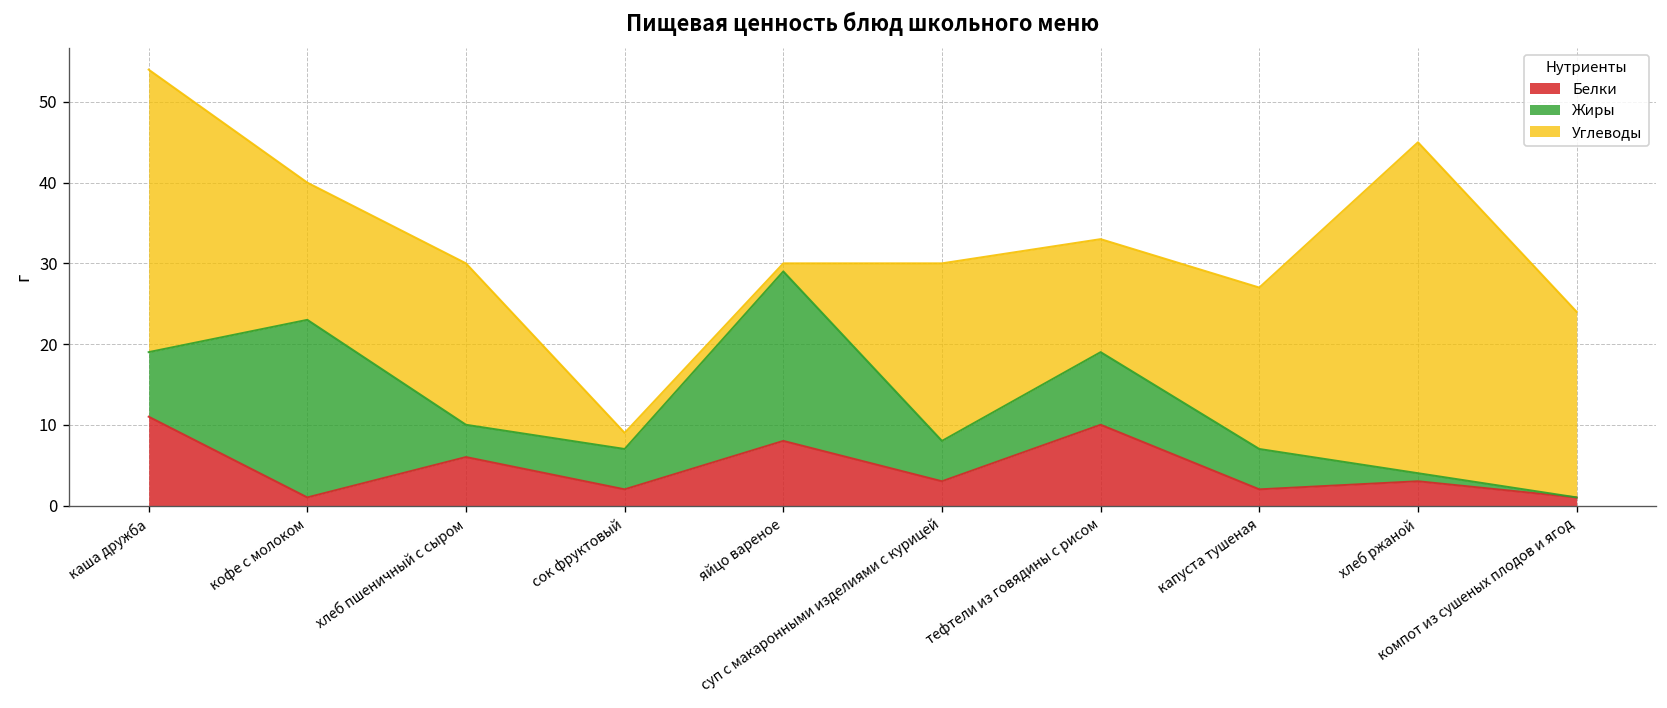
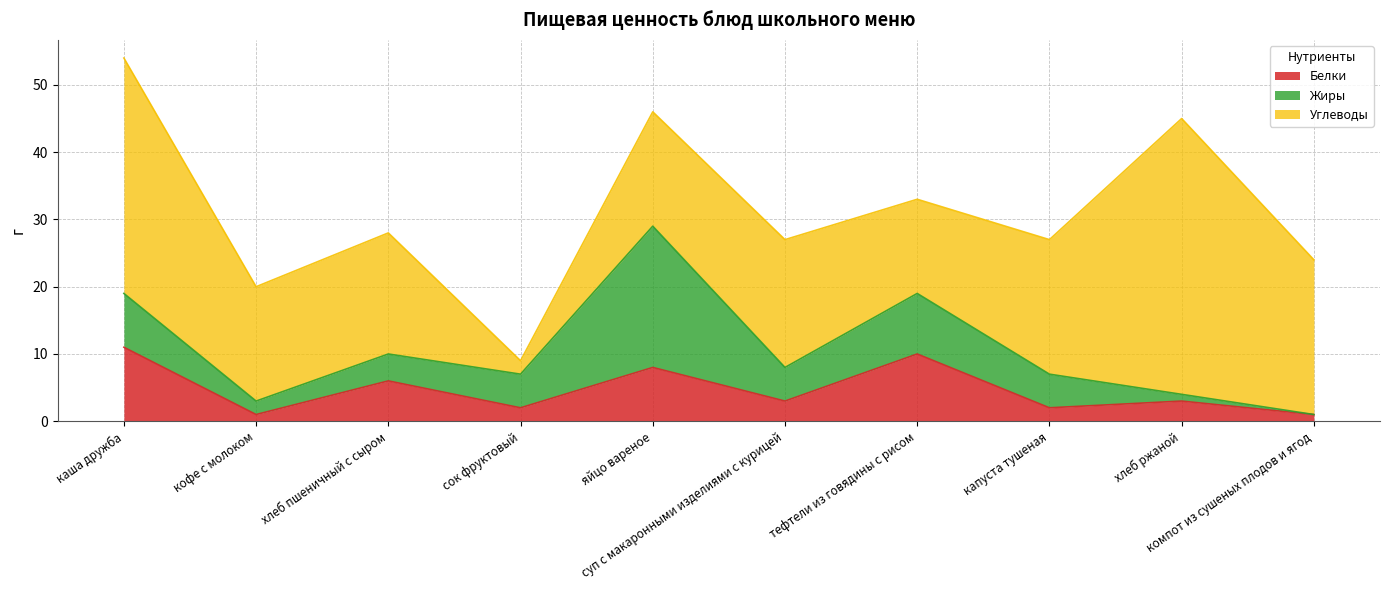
Жиры, кофе с молоком: 22 -> 2
Углеводы, хлеб пшеничный с сыром: 20 -> 18
Углеводы, яйцо вареное: 1 -> 17
Углеводы, суп с макаронными изделиями с курицей: 22 -> 19
